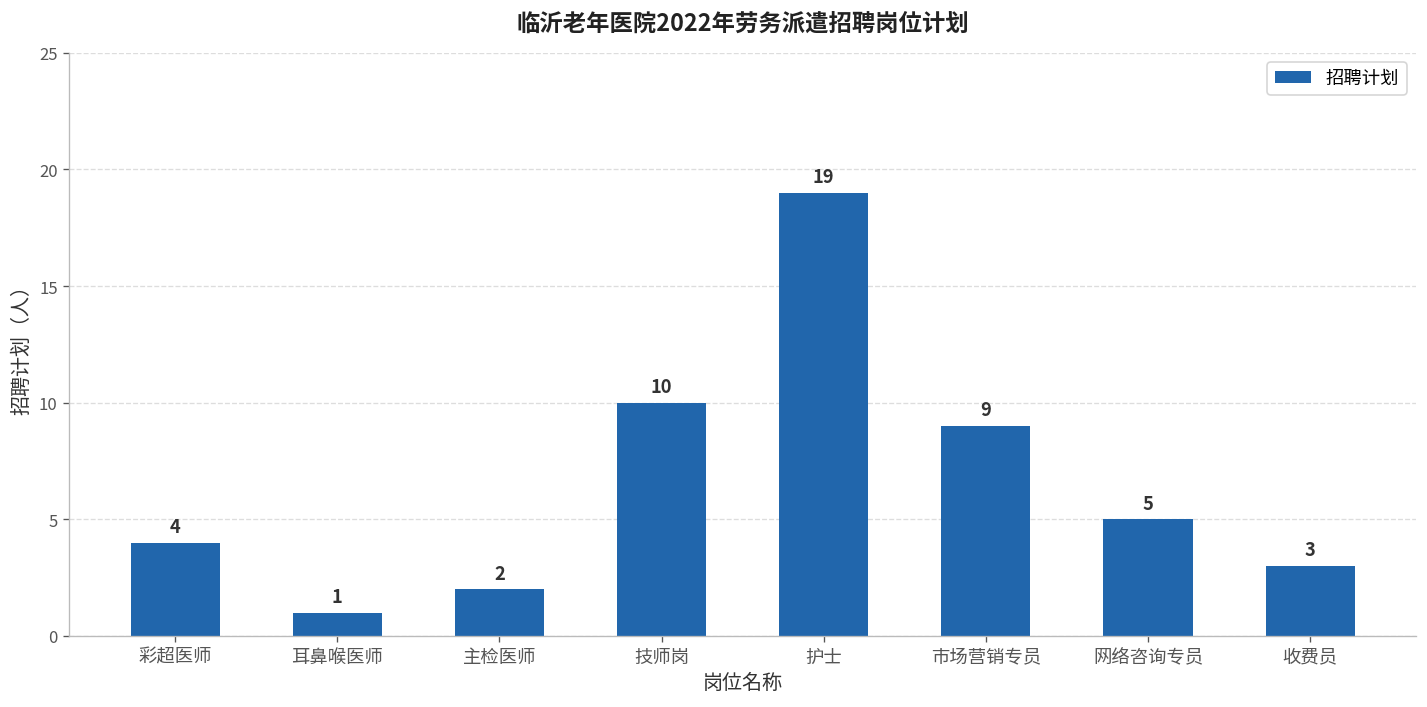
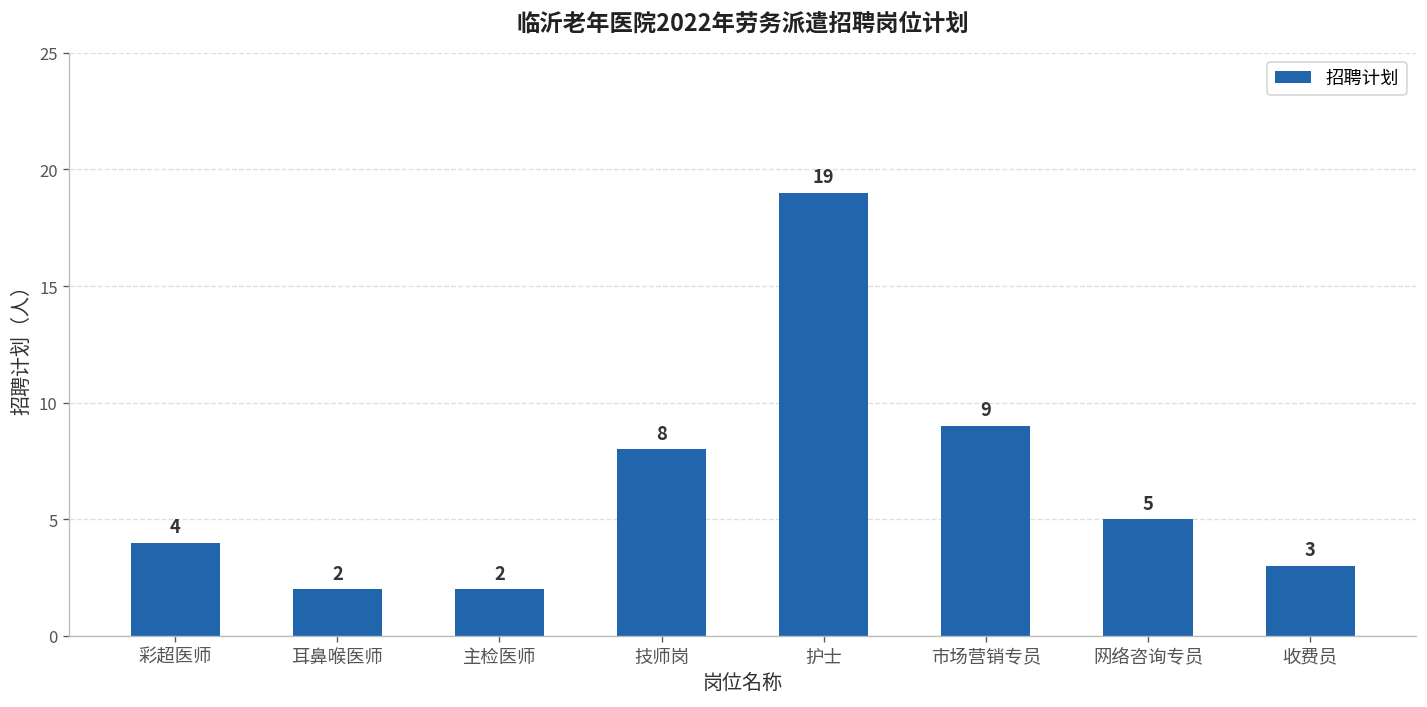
耳鼻喉医师: 1 -> 2
技师岗: 10 -> 8
